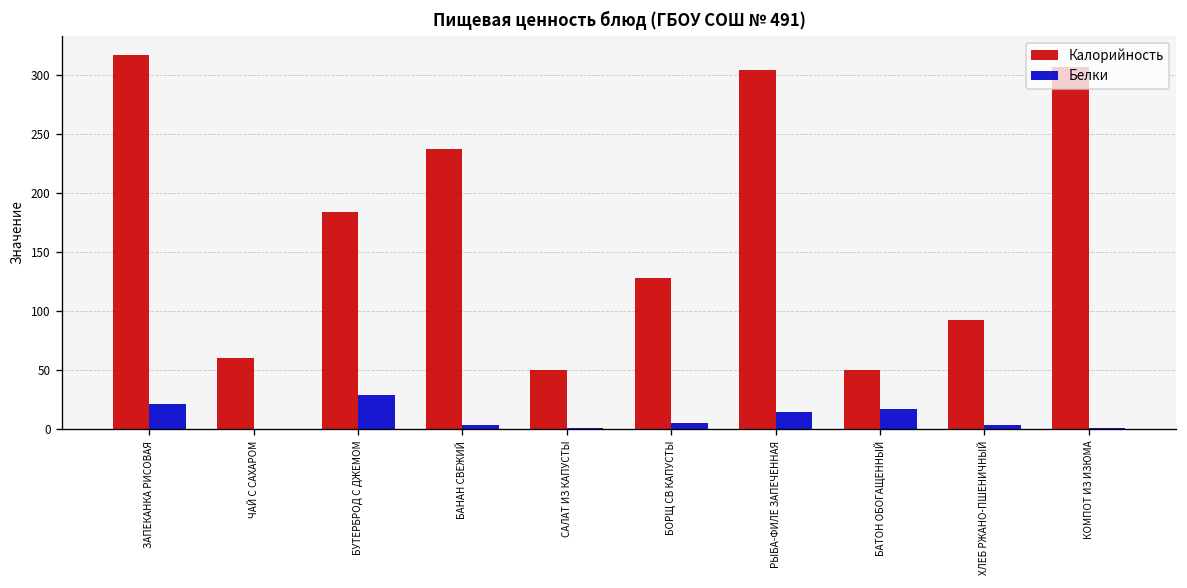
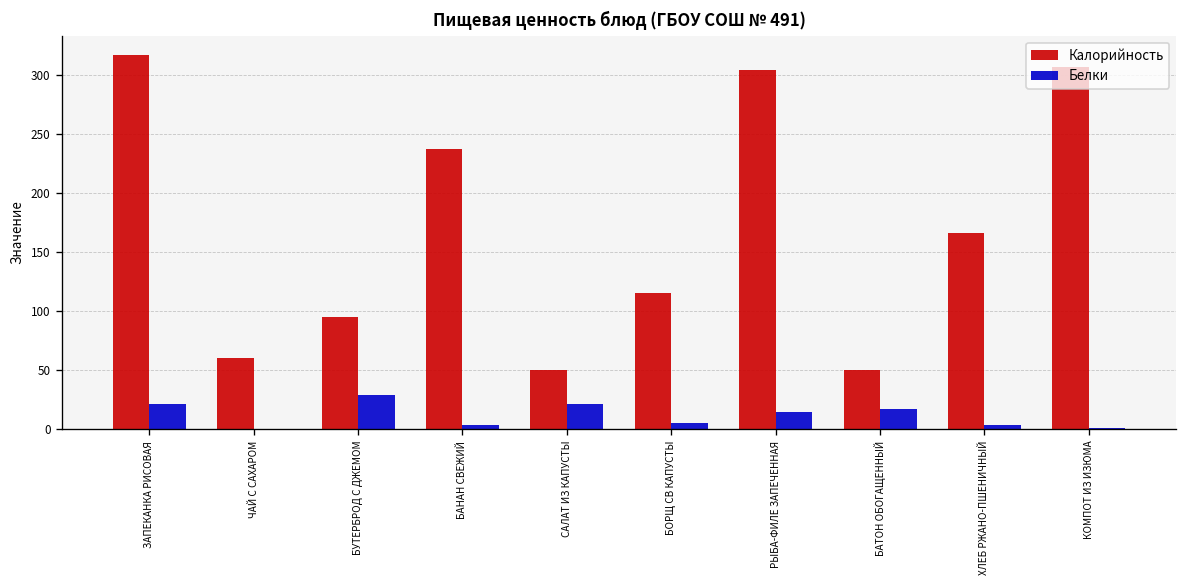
Калорийность, БУТЕРБРОД С ДЖЕМОМ: 180 -> 90
Белки, САЛАТ ИЗ КАПУСТЫ: 0 -> 20
Калорийность, БОРЩ СВ КАПУСТЫ: 130 -> 120
Калорийность, ХЛЕБ РЖАНО-ПШЕНИЧНЫЙ: 90 -> 170
